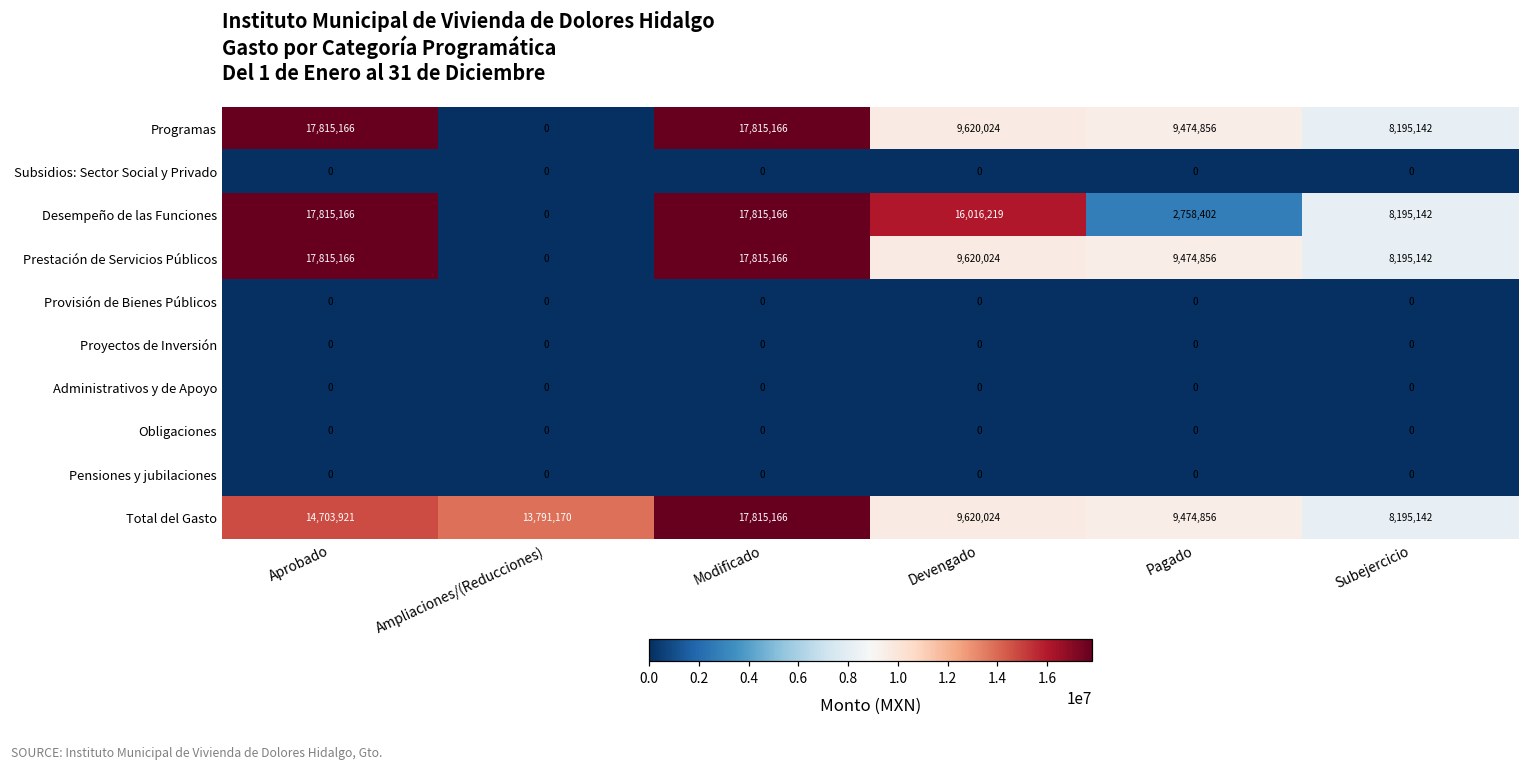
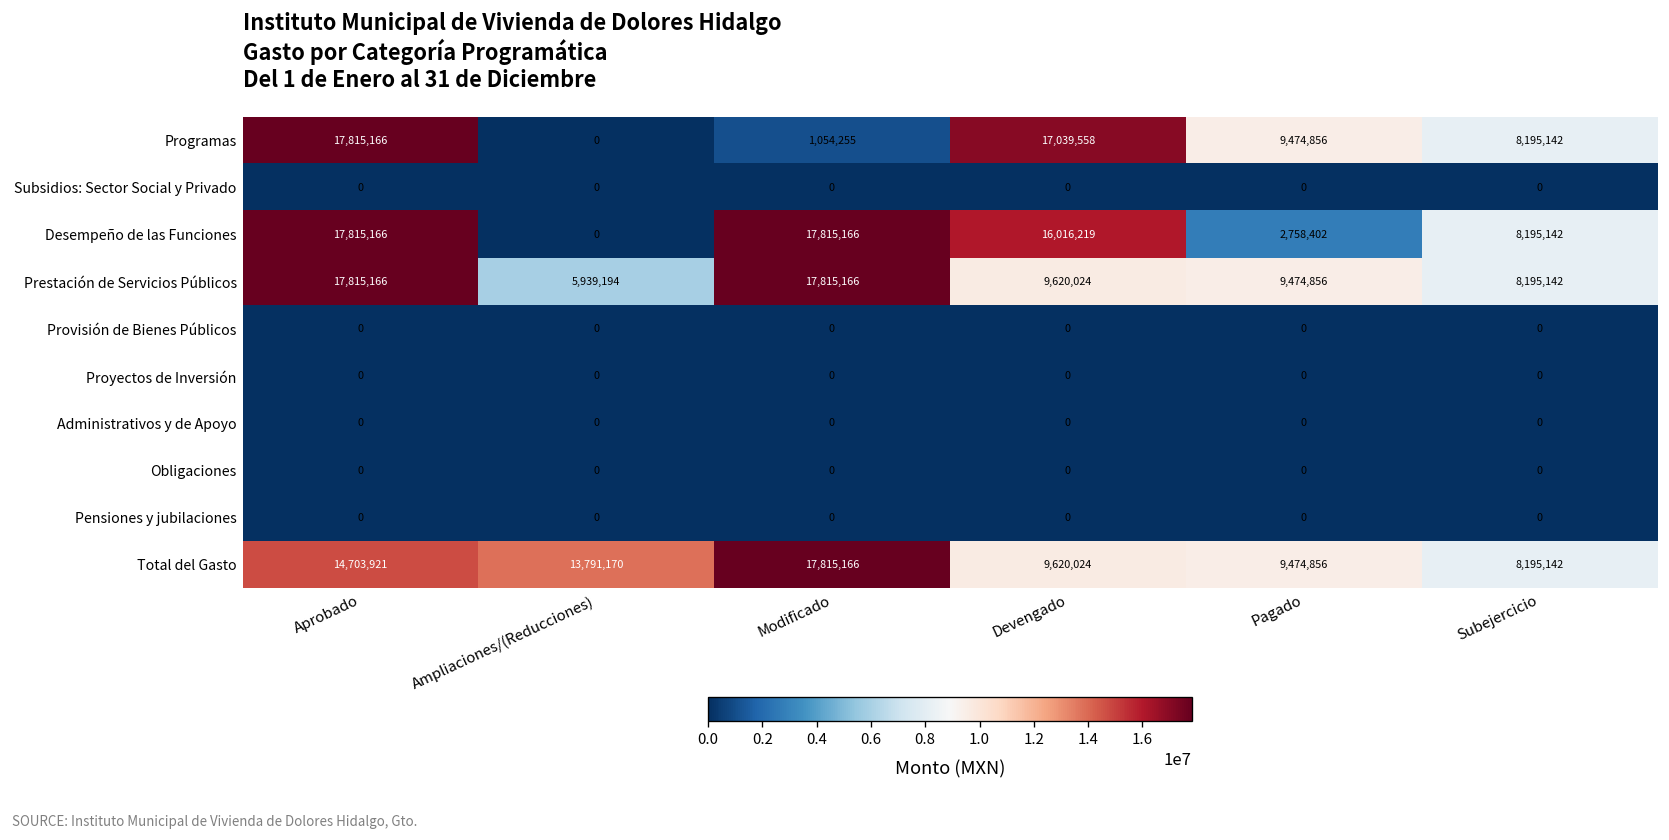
Programas, Modificado: 17,815,166 -> 1,054,255
Programas, Devengado: 9,620,024 -> 17,039,558
Prestación de Servicios Públicos, Ampliaciones/(Reducciones): 0 -> 5,939,194
